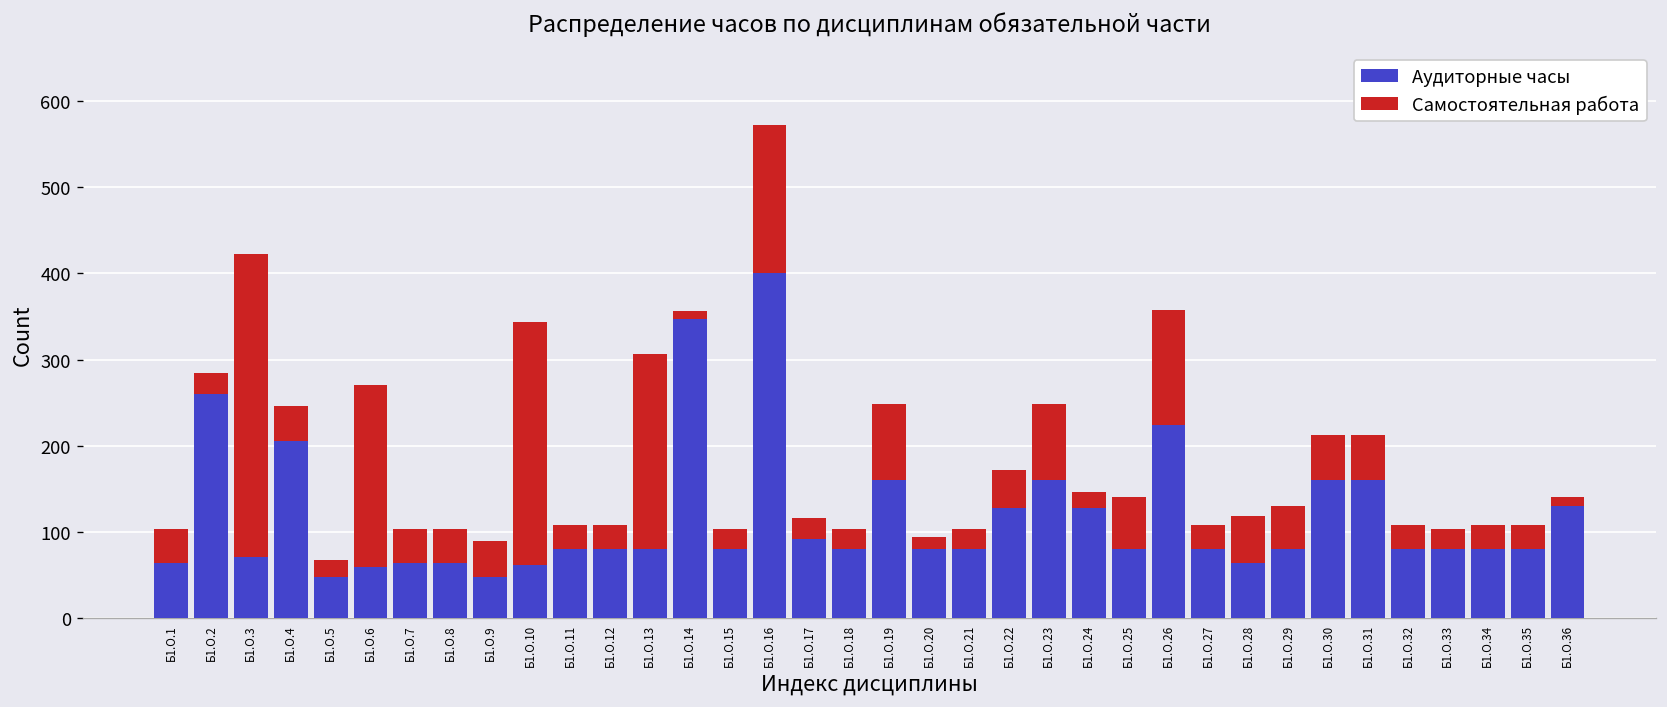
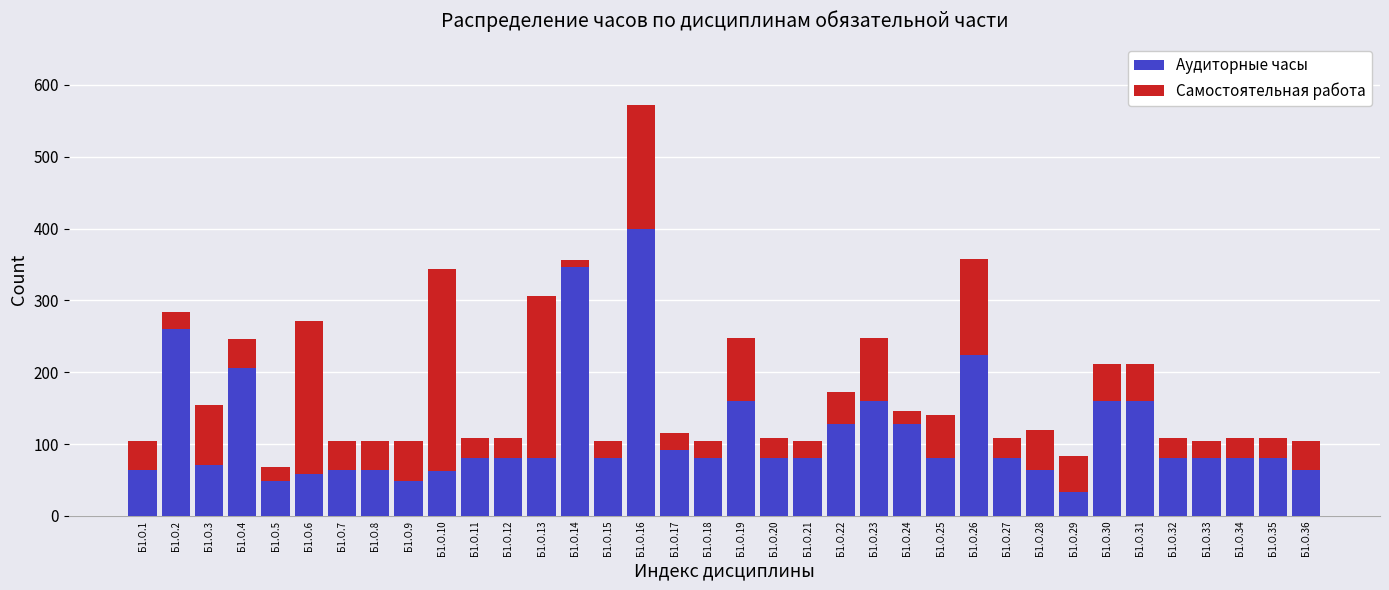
Самостоятельная работа, Б1.О.3: 350 -> 80
Самостоятельная работа, Б1.О.9: 40 -> 60
Самостоятельная работа, Б1.О.20: 10 -> 30
Аудиторные часы, Б1.О.29: 80 -> 30
Аудиторные часы, Б1.О.36: 130 -> 60
Самостоятельная работа, Б1.О.36: 10 -> 40
